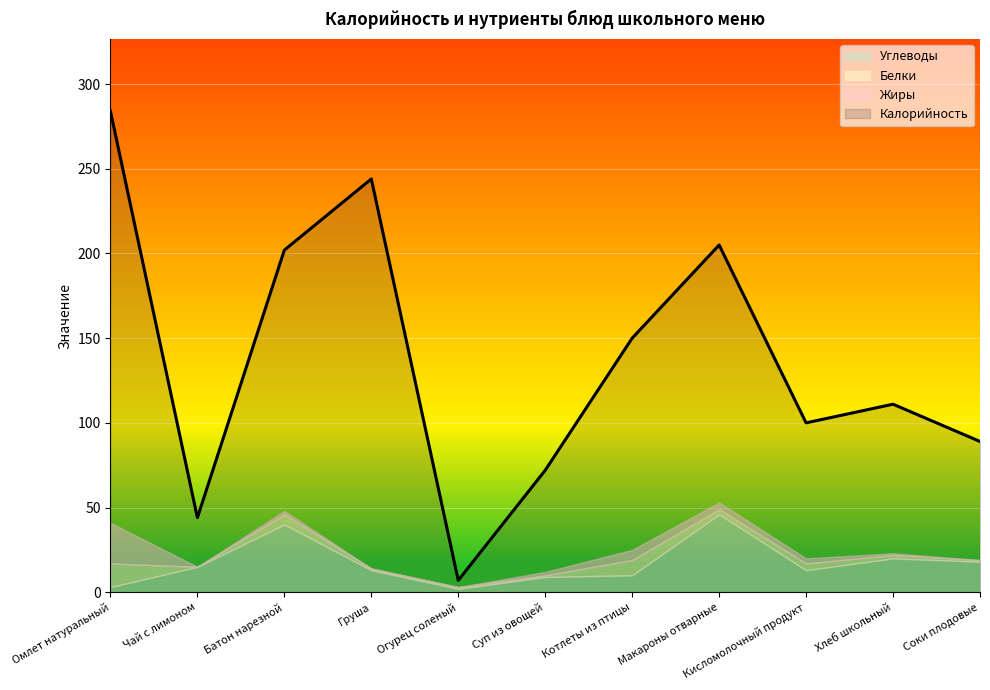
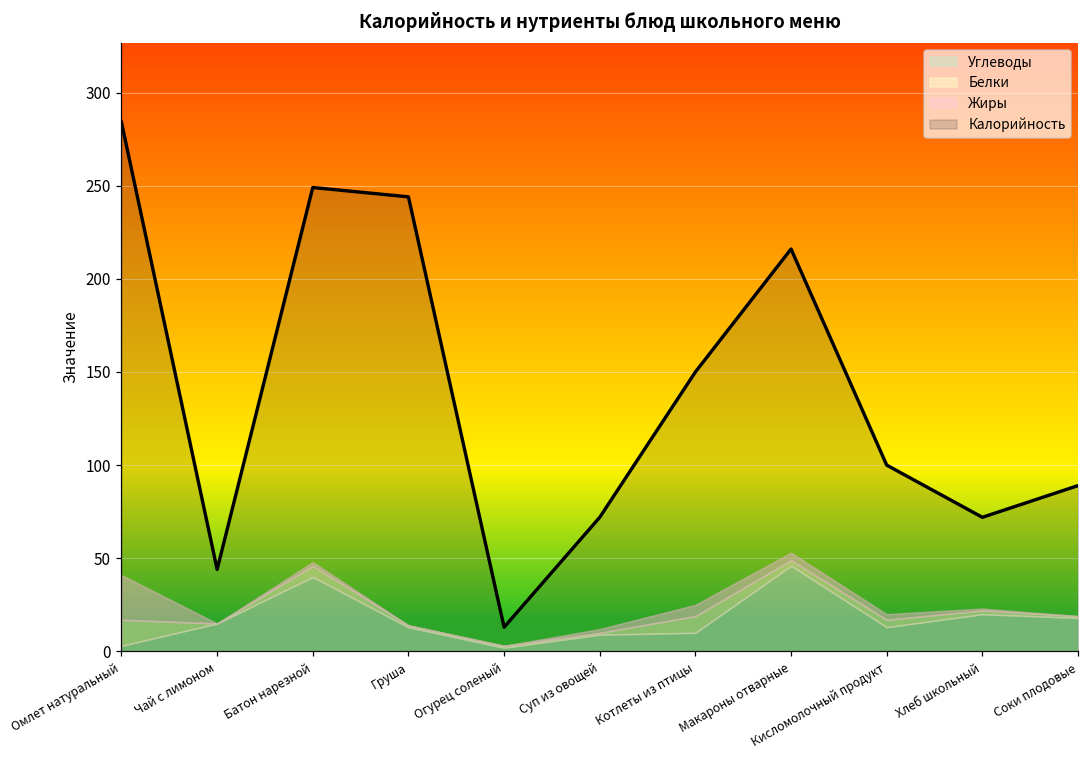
Калорийность, Батон нарезной: 202 -> 249
Калорийность, Огурец соленый: 7 -> 13
Калорийность, Макароны отварные: 205 -> 216
Калорийность, Хлеб школьный: 111 -> 72
